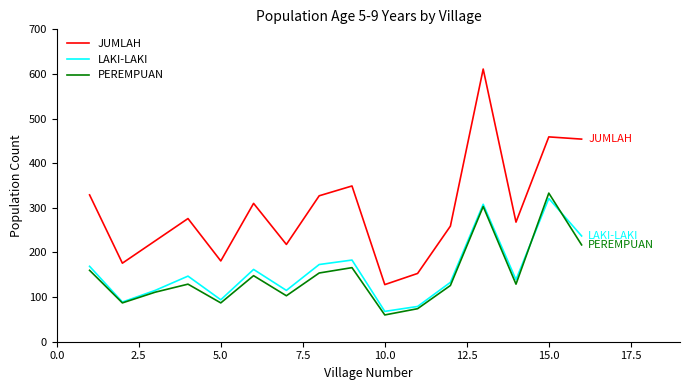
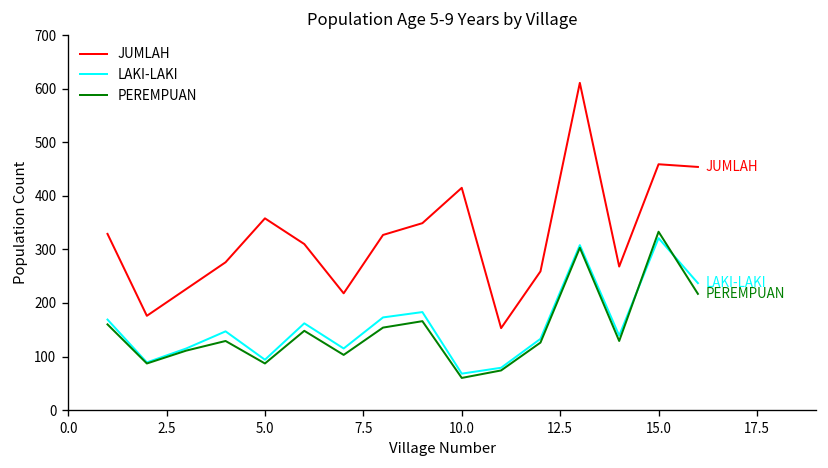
JUMLAH, 5.0: 180 -> 360
JUMLAH, 10.0: 130 -> 420
